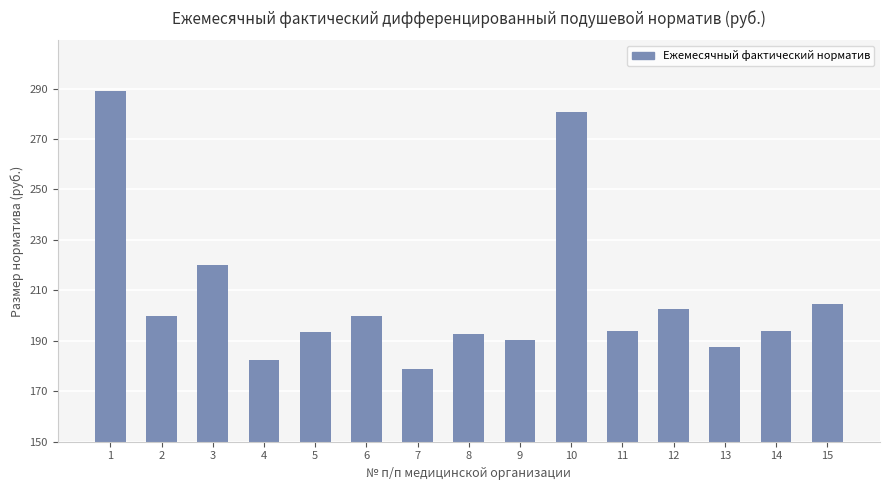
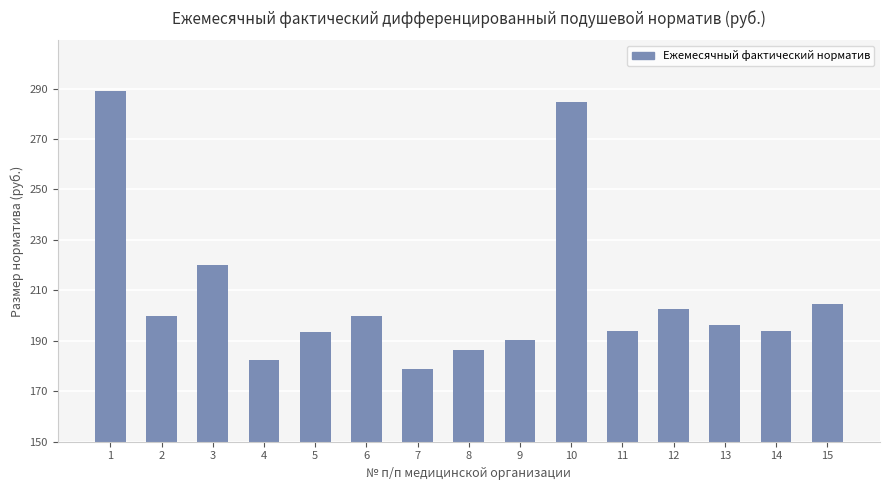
8: 193 -> 187
10: 281 -> 285
13: 188 -> 196
